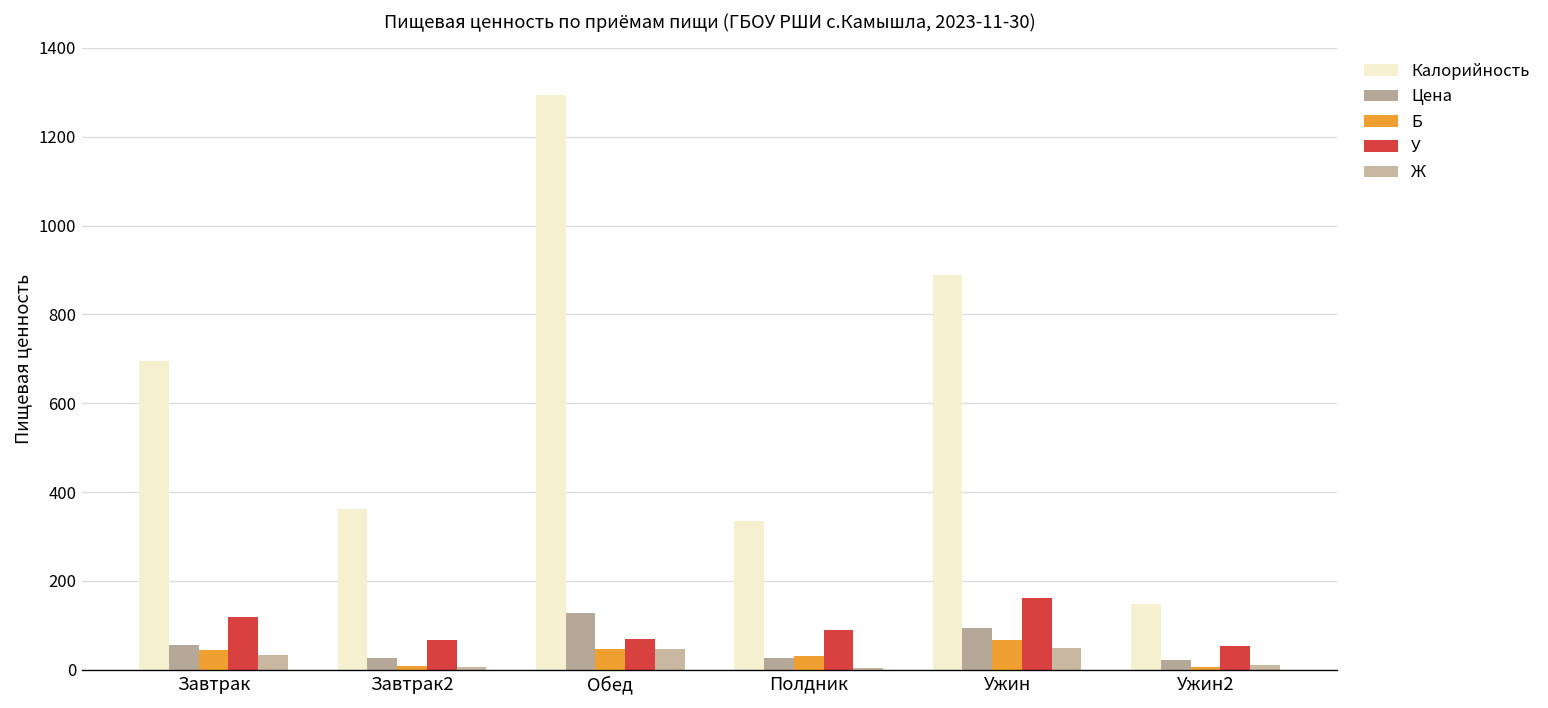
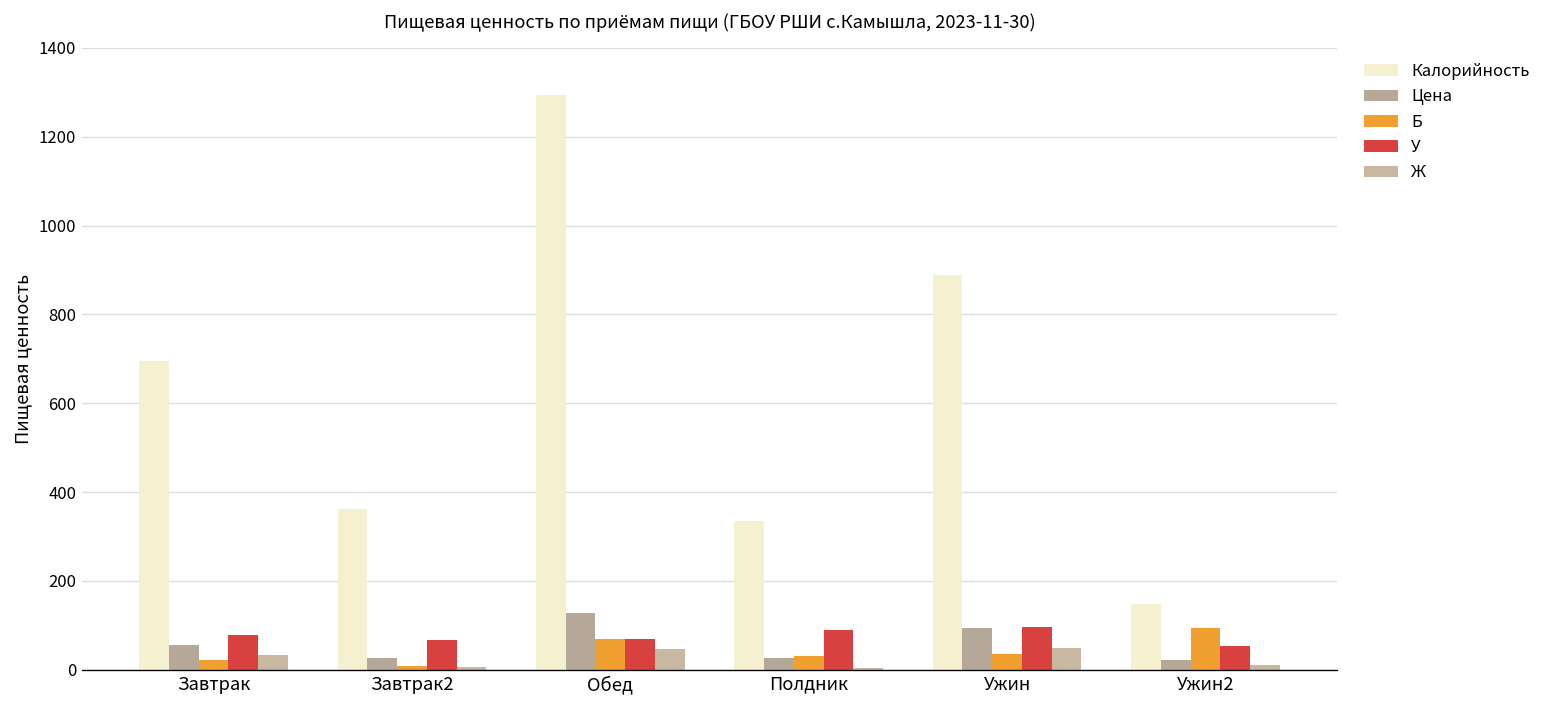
Б, Завтрак: 40 -> 20
У, Завтрак: 120 -> 80
Б, Обед: 50 -> 70
Б, Ужин: 70 -> 40
У, Ужин: 160 -> 100
Б, Ужин2: 10 -> 90
